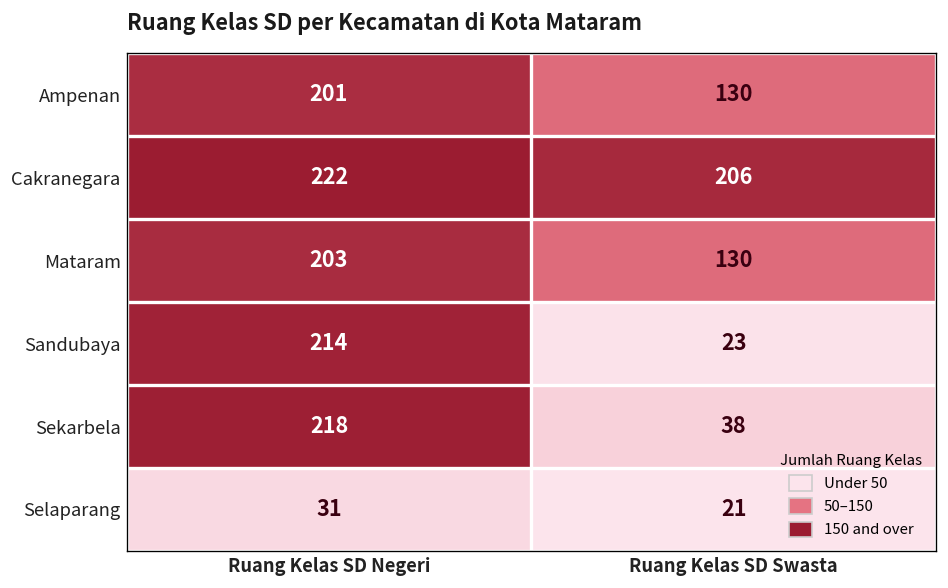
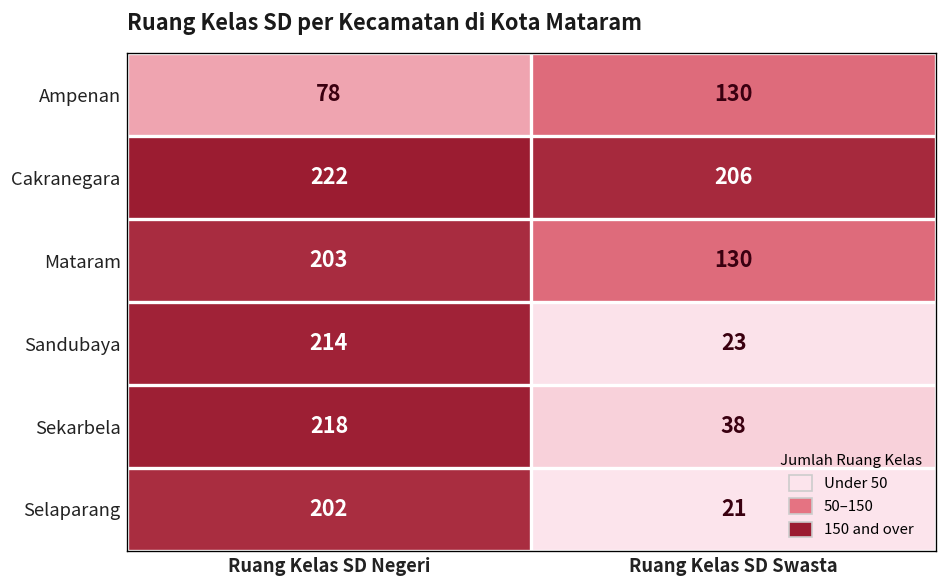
Ampenan, Ruang Kelas SD Negeri: 201 -> 78
Selaparang, Ruang Kelas SD Negeri: 31 -> 202
